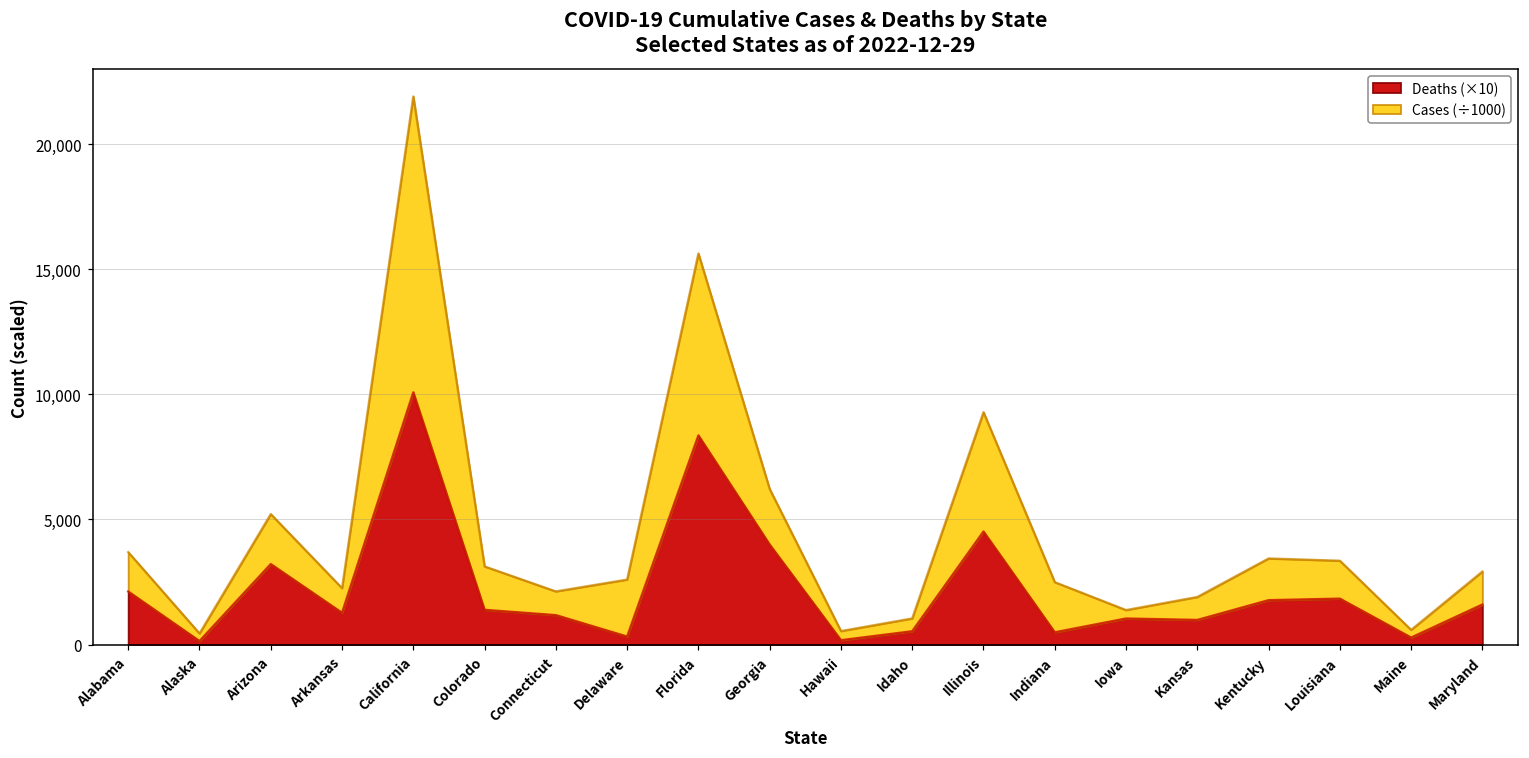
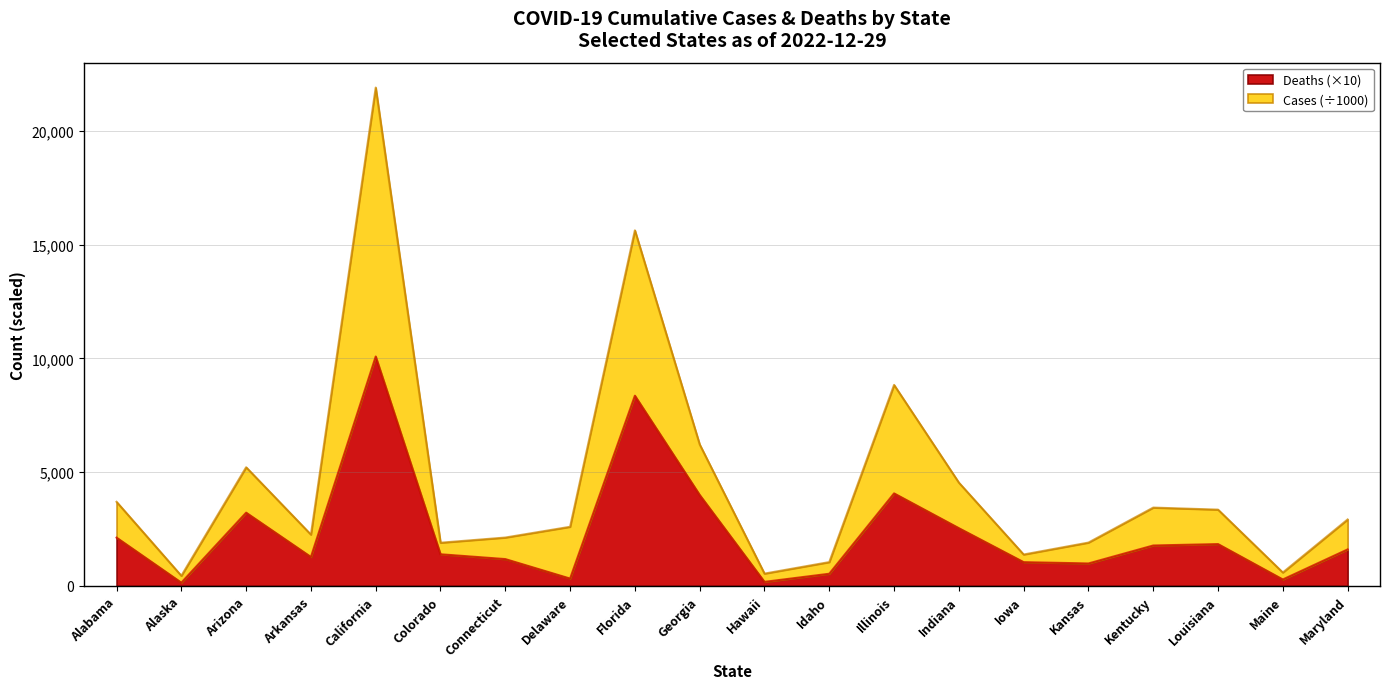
Cases (÷1000), Colorado: 1,700 -> 500
Deaths (×10), Illinois: 4,500 -> 4,100
Deaths (×10), Indiana: 500 -> 2,500
